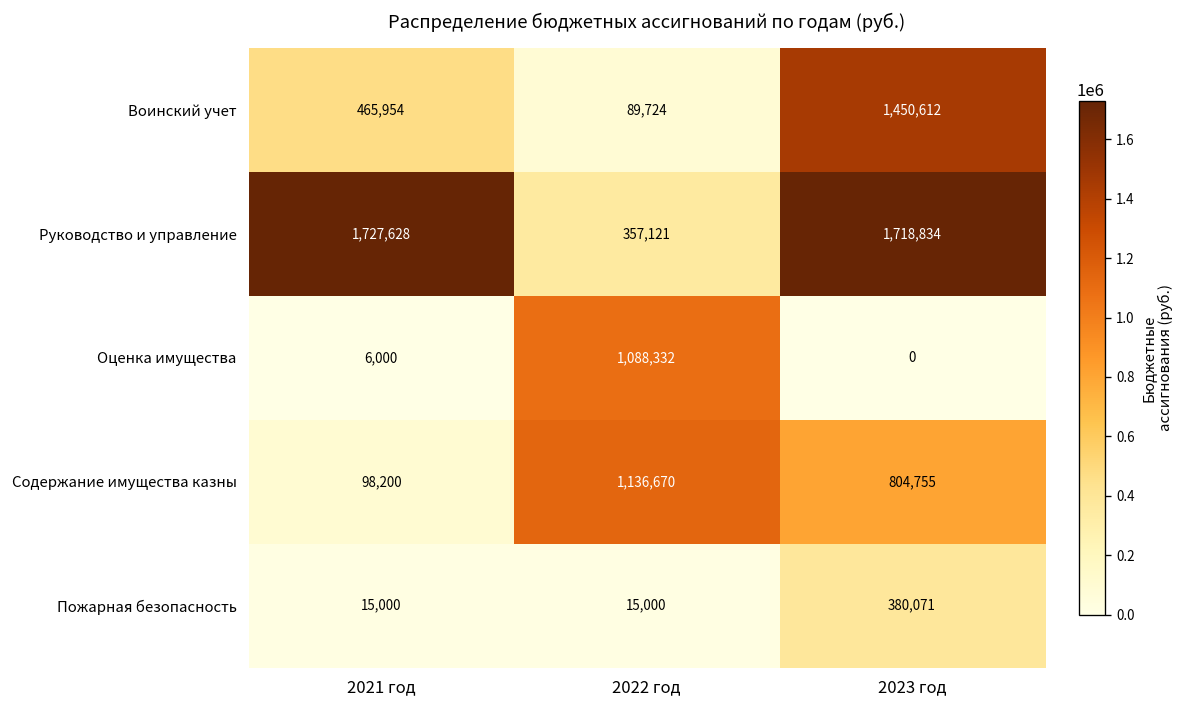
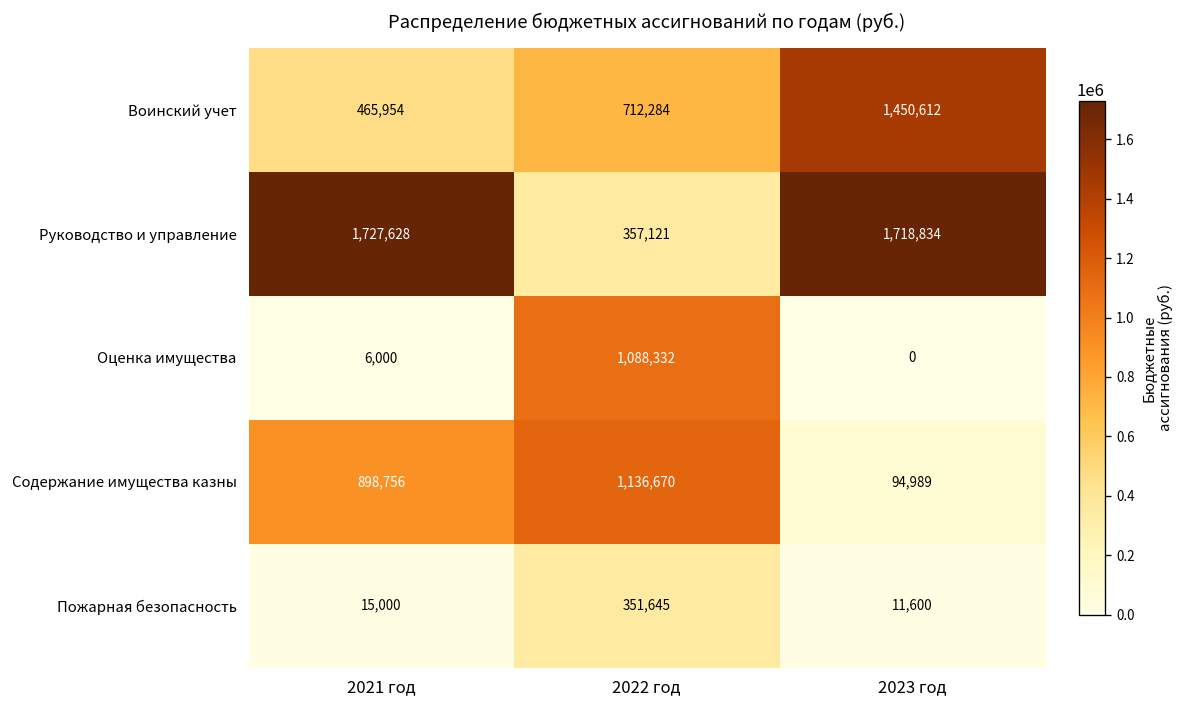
Воинский учет, 2022 год: 89,724 -> 712,284
Содержание имущества казны, 2021 год: 98,200 -> 898,756
Содержание имущества казны, 2023 год: 804,755 -> 94,989
Пожарная безопасность, 2022 год: 15,000 -> 351,645
Пожарная безопасность, 2023 год: 380,071 -> 11,600
